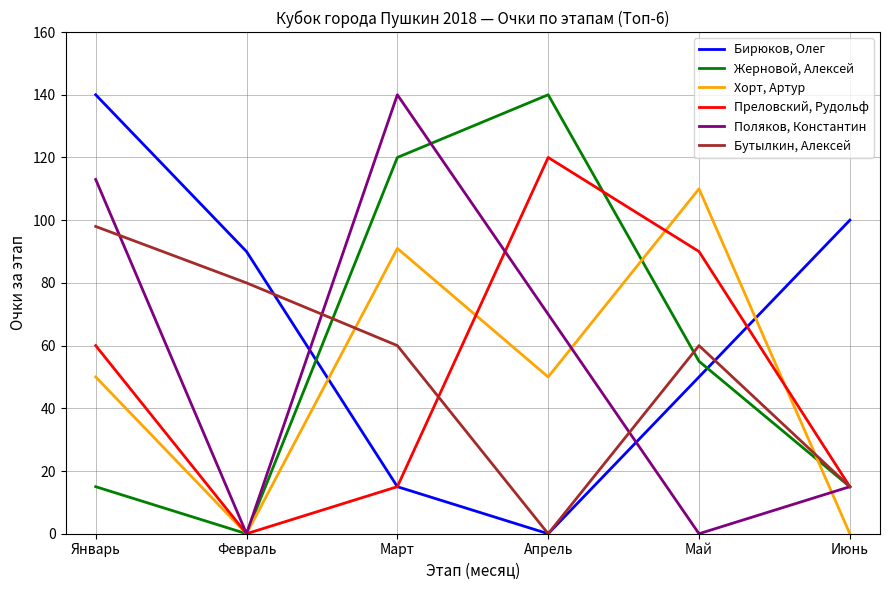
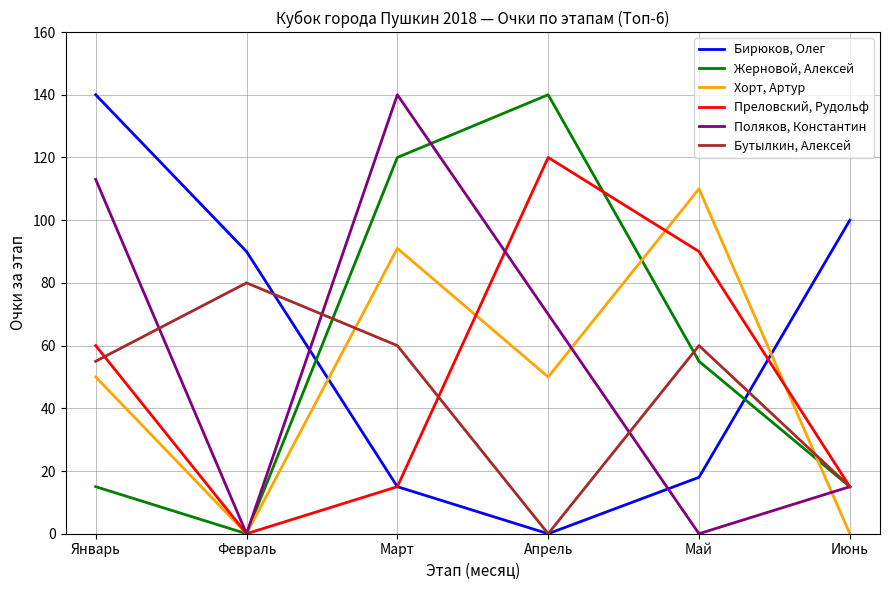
Бутылкин, Алексей, Январь: 98 -> 55
Бирюков, Олег, Май: 50 -> 18
